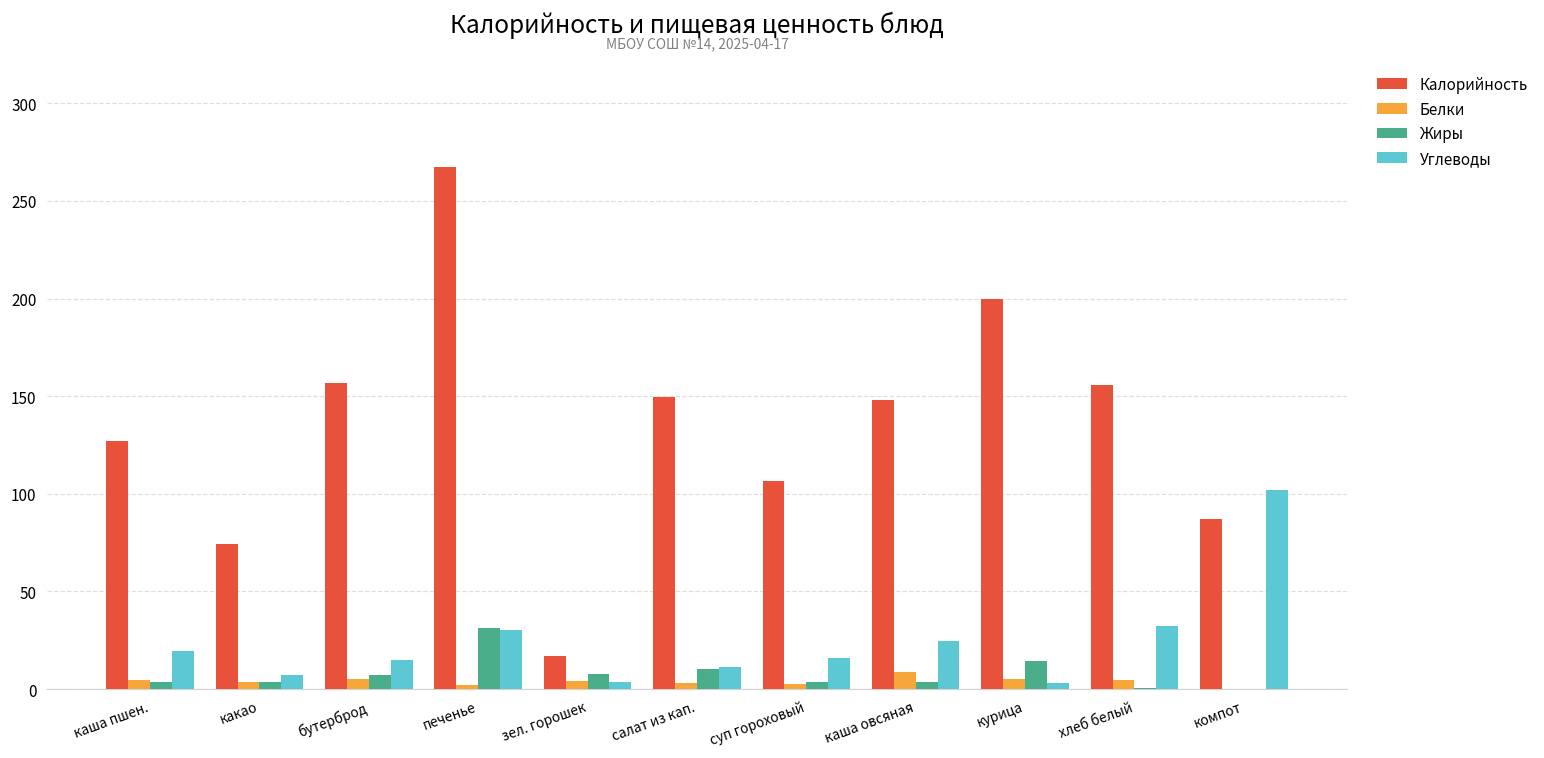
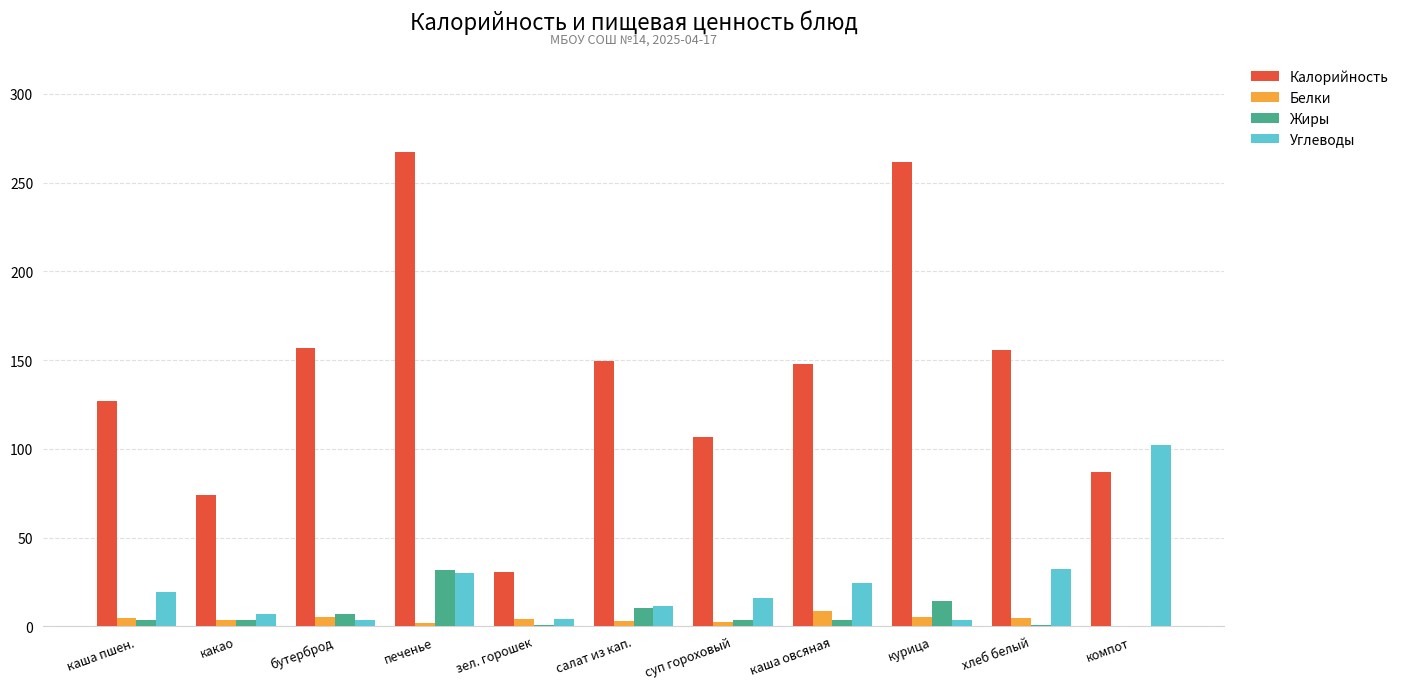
Углеводы, бутерброд: 15 -> 3
Калорийность, зел. горошек: 17 -> 30
Жиры, зел. горошек: 8 -> 1
Калорийность, курица: 200 -> 262
